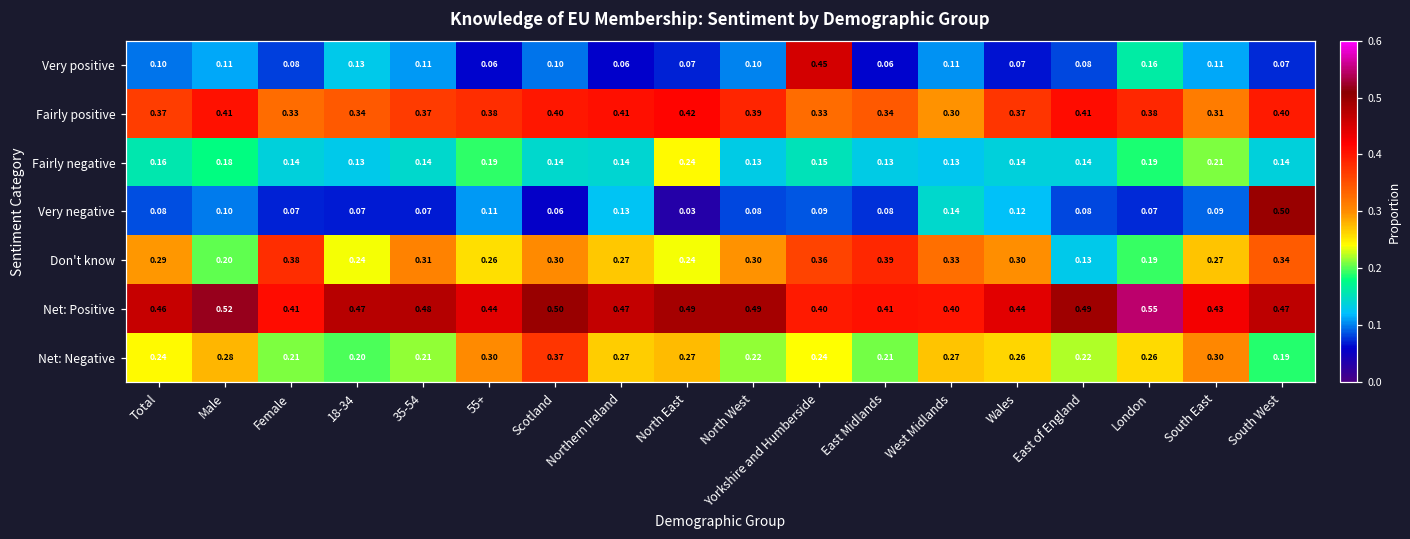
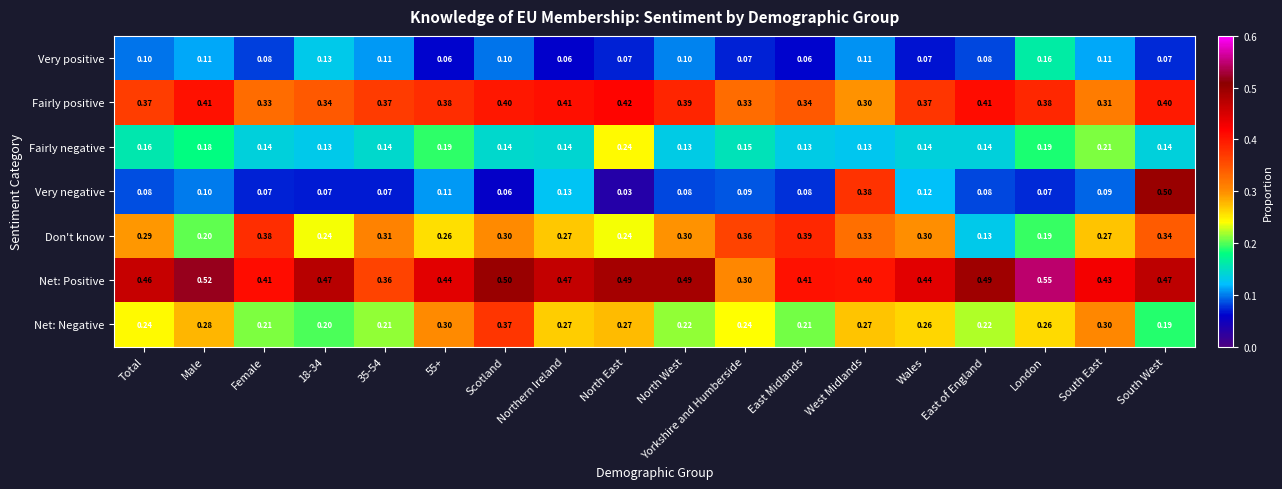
Very positive, Yorkshire and Humberside: 0.45 -> 0.07
Very negative, West Midlands: 0.14 -> 0.38
Net: Positive, 35-54: 0.48 -> 0.36
Net: Positive, Yorkshire and Humberside: 0.40 -> 0.30
